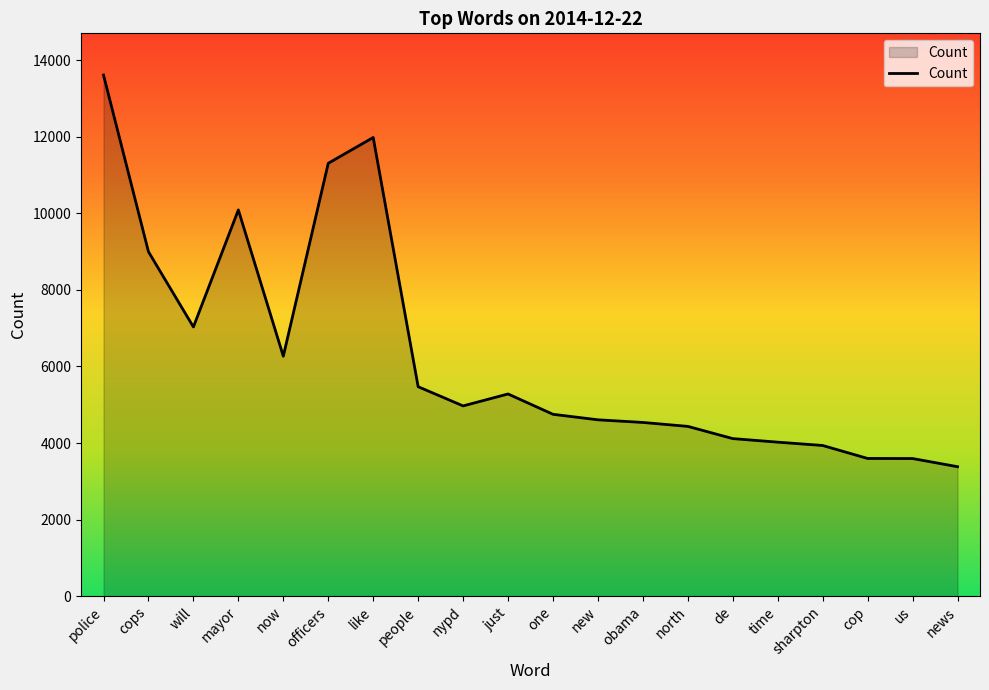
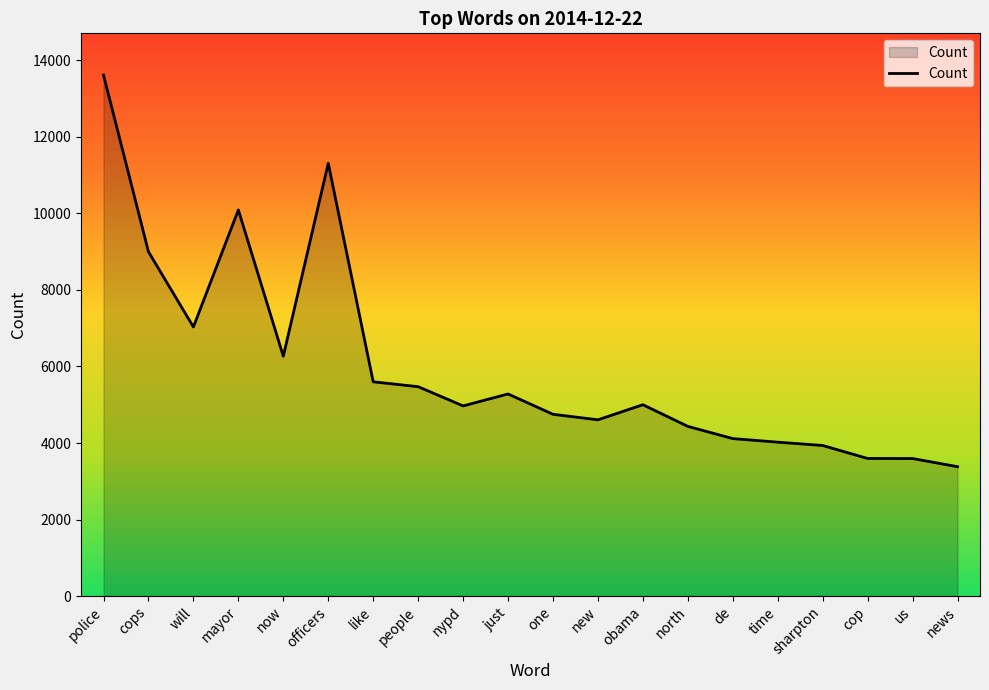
like: 12000 -> 5600
obama: 4500 -> 5000
